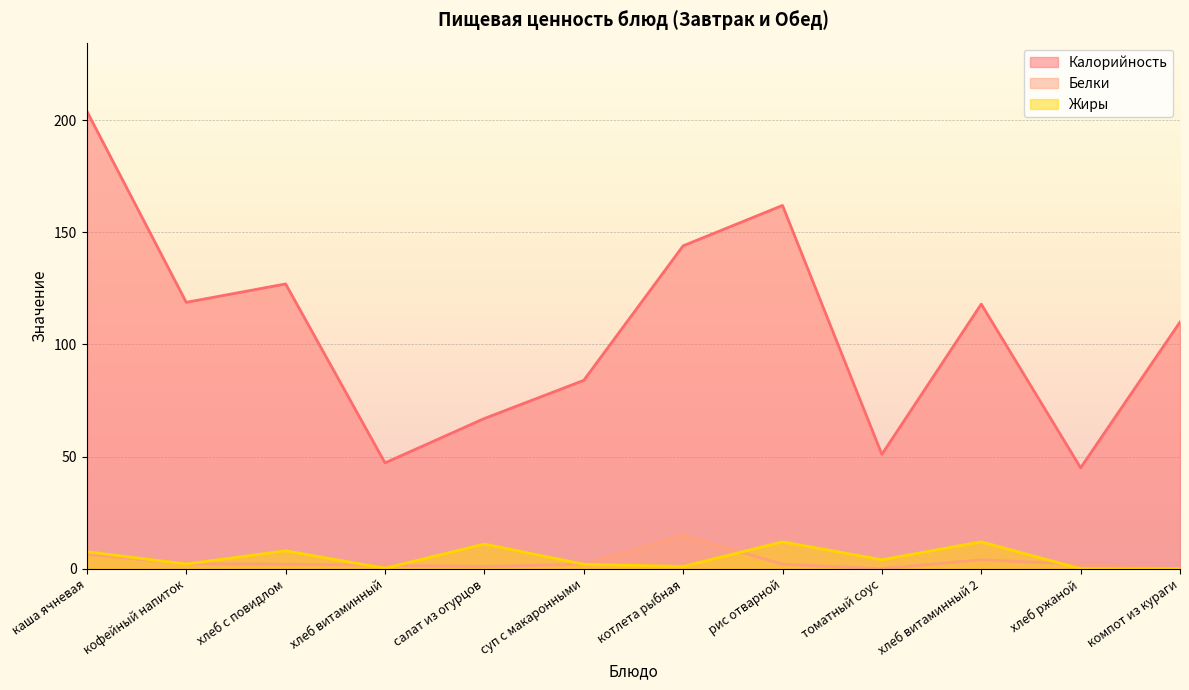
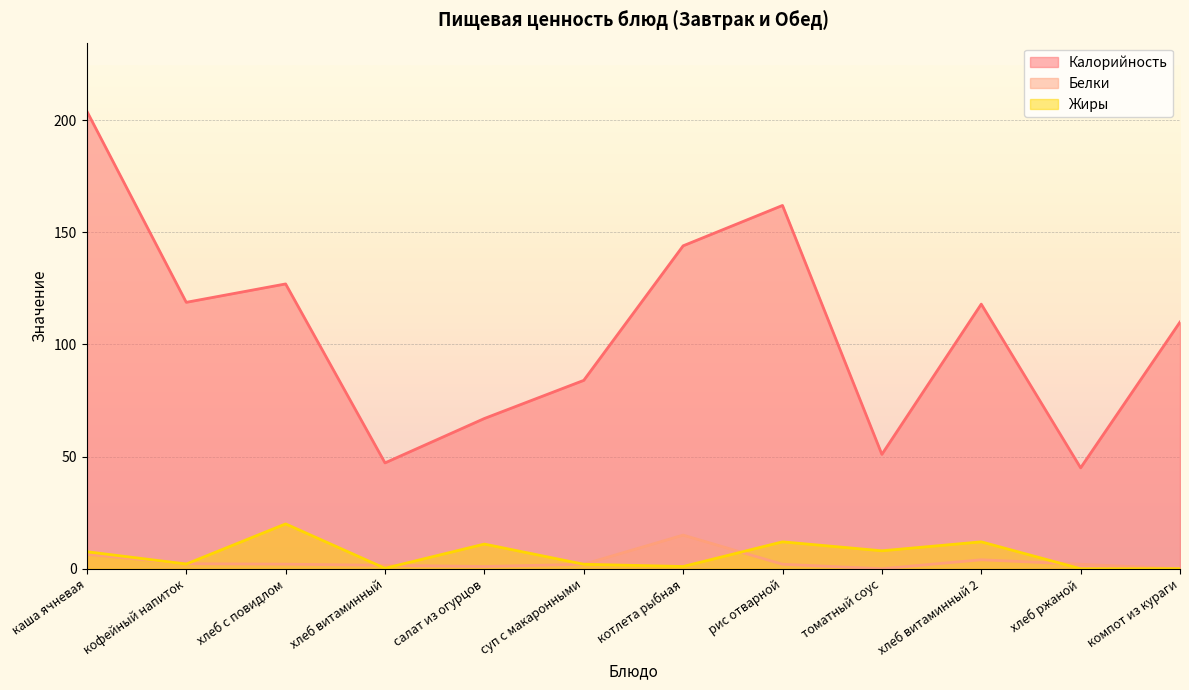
Жиры, хлеб с повидлом: 8 -> 20
Жиры, томатный соус: 4 -> 8
